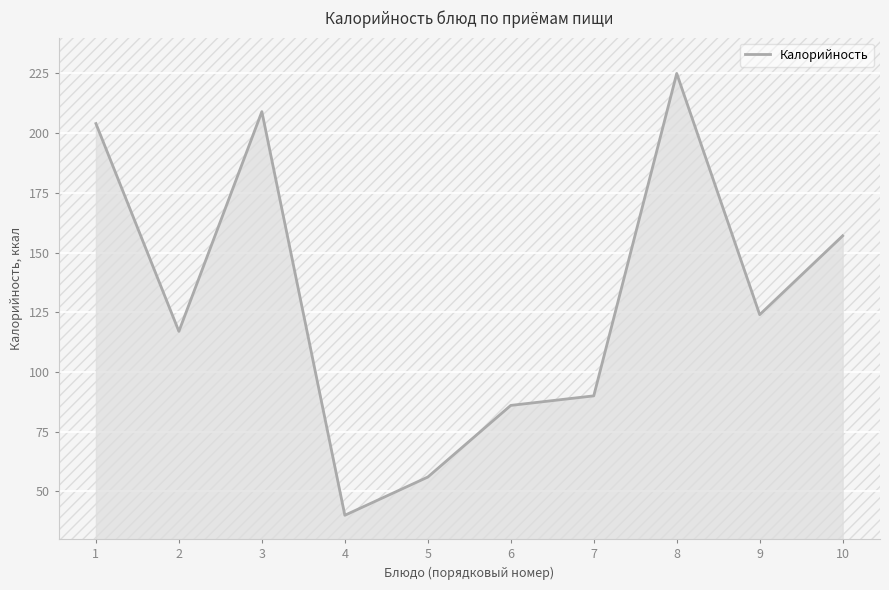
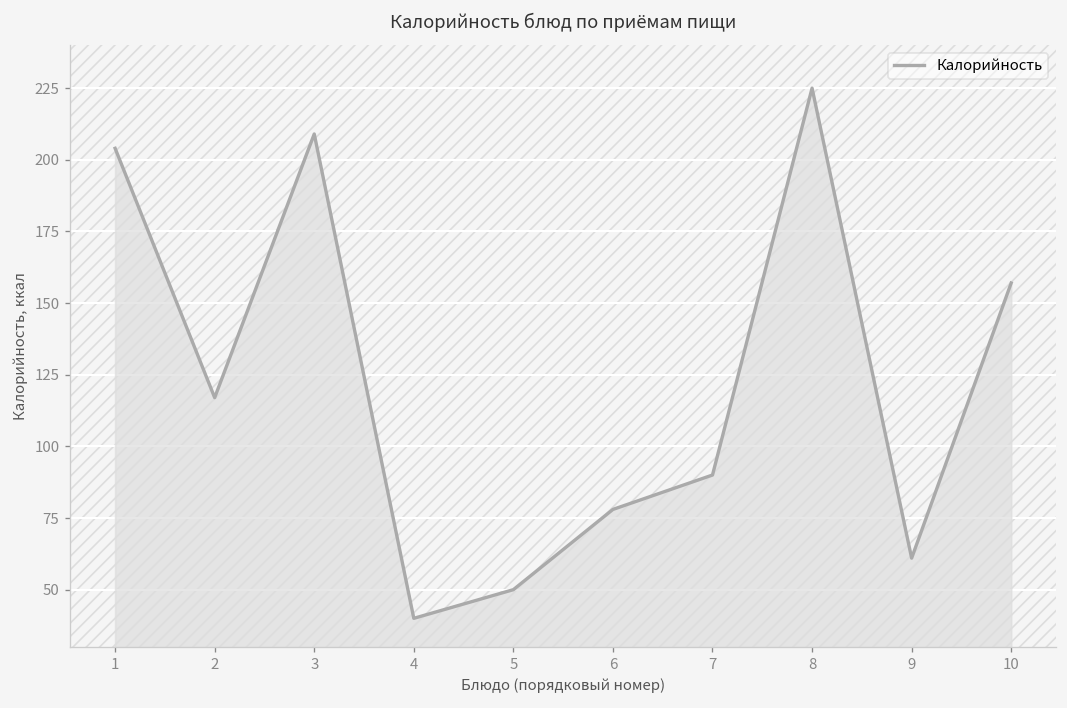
5: 56 -> 50
6: 86 -> 78
9: 124 -> 61
